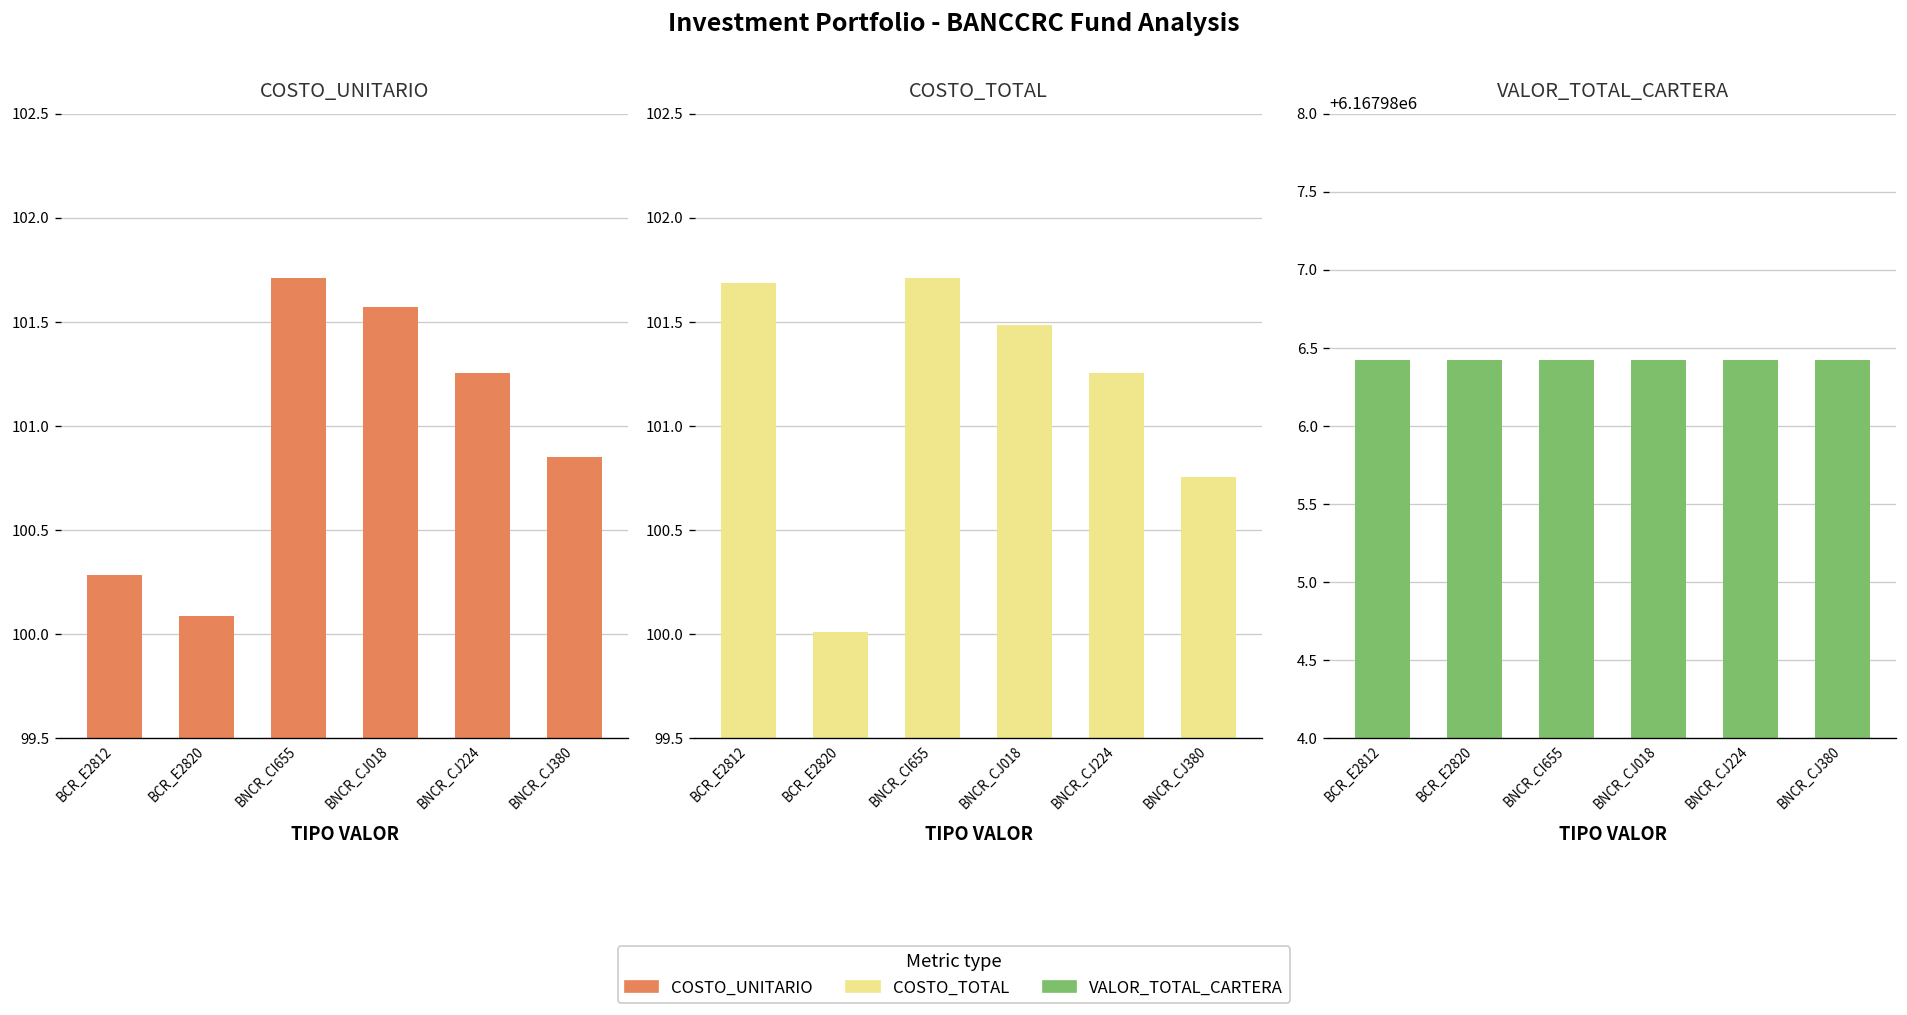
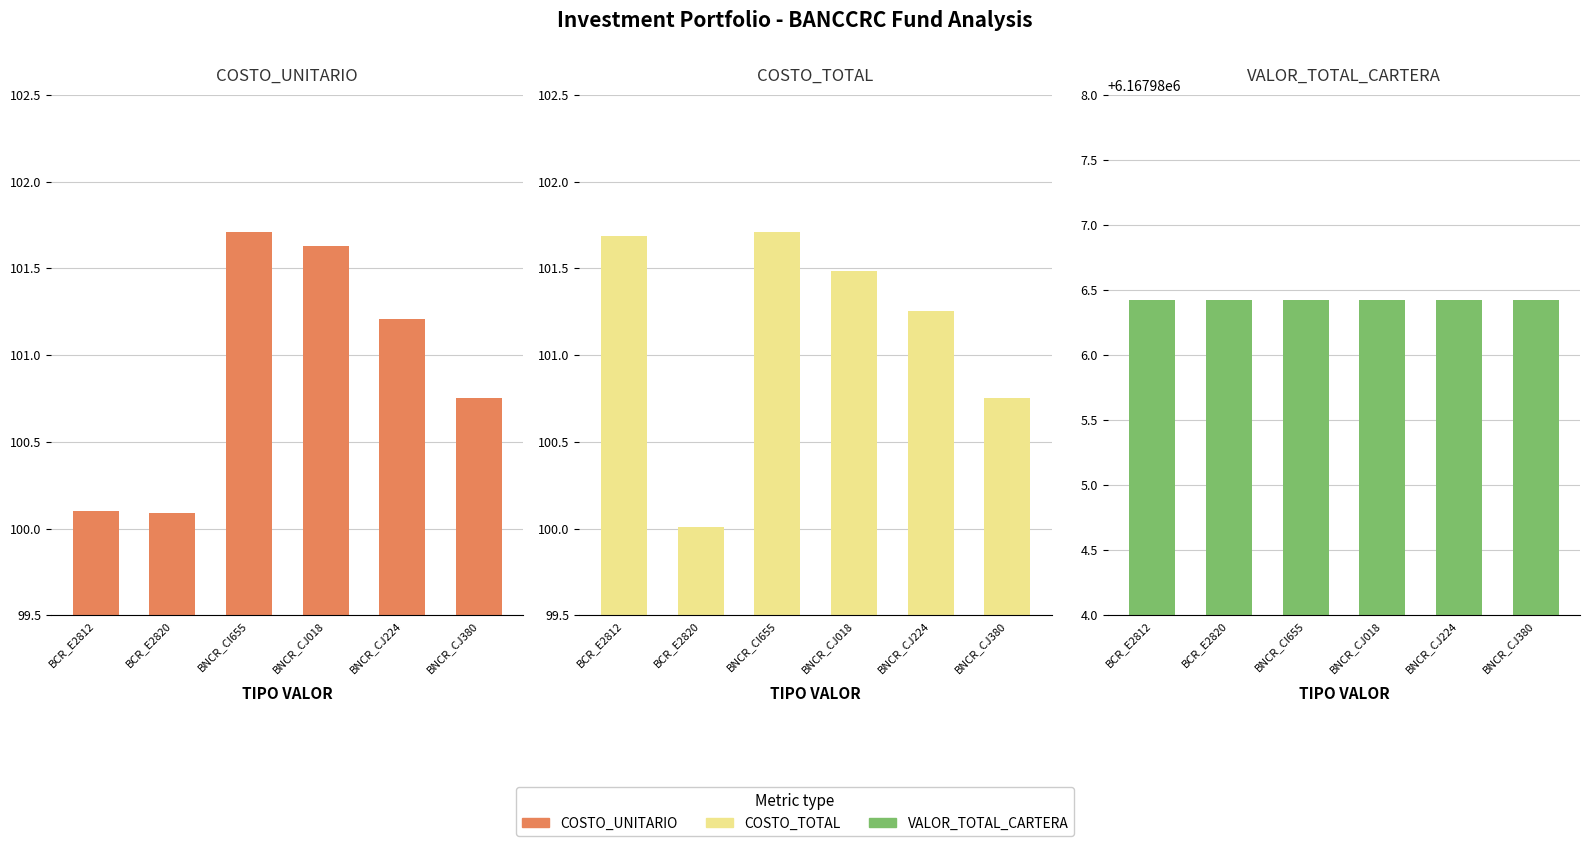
COSTO_UNITARIO, BCR_E2812: 100.28 -> 100.10
COSTO_UNITARIO, BNCR_CJ018: 101.57 -> 101.63
COSTO_UNITARIO, BNCR_CJ224: 101.25 -> 101.21
COSTO_UNITARIO, BNCR_CJ380: 100.85 -> 100.75
